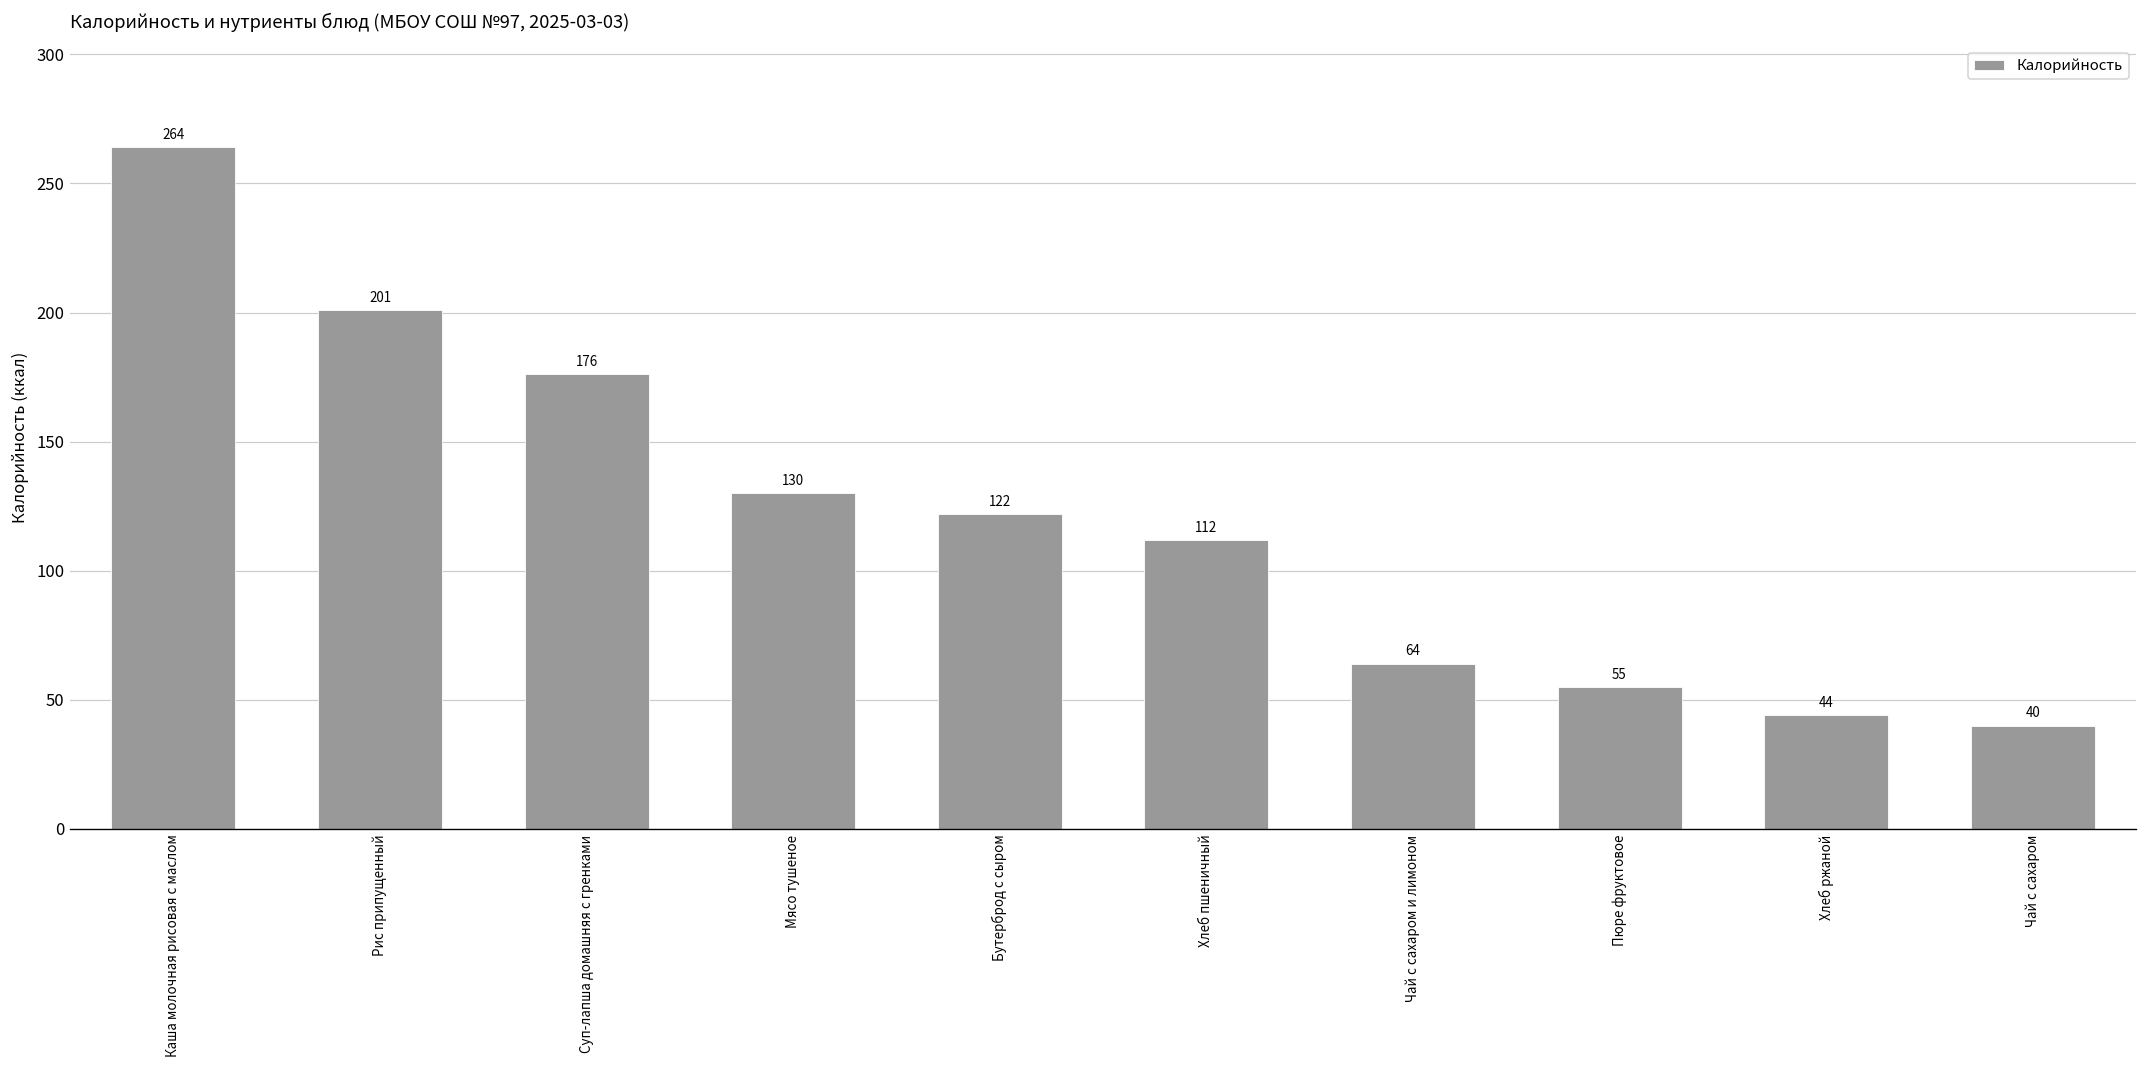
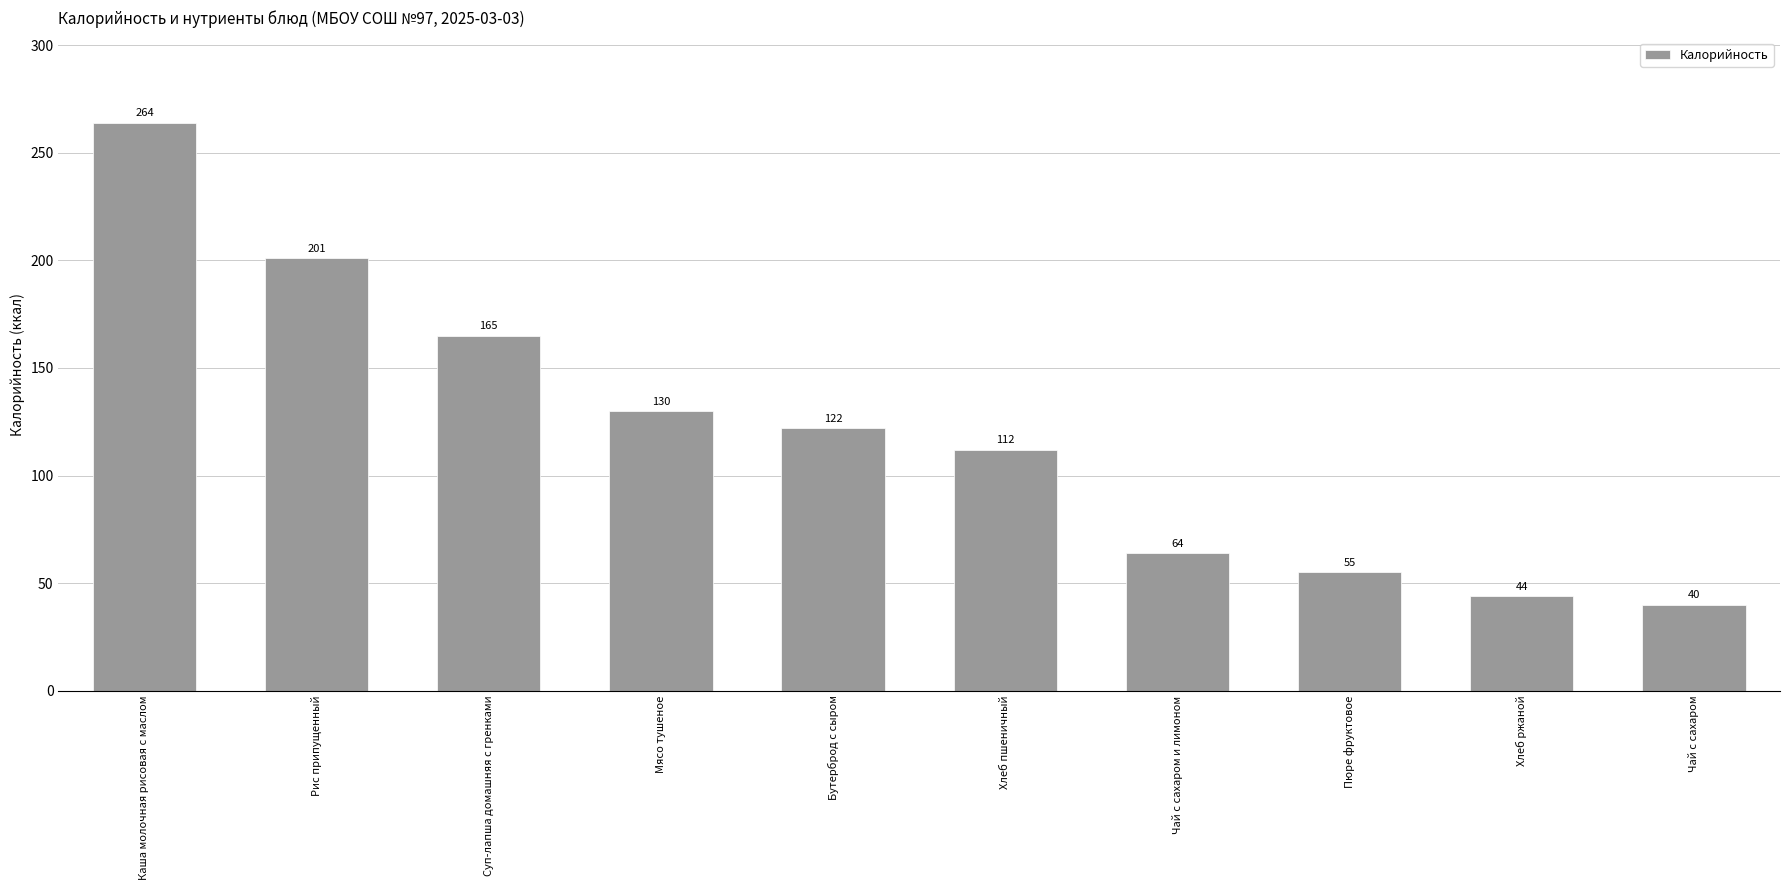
Суп-лапша домашняя с гренками: 176 -> 165
